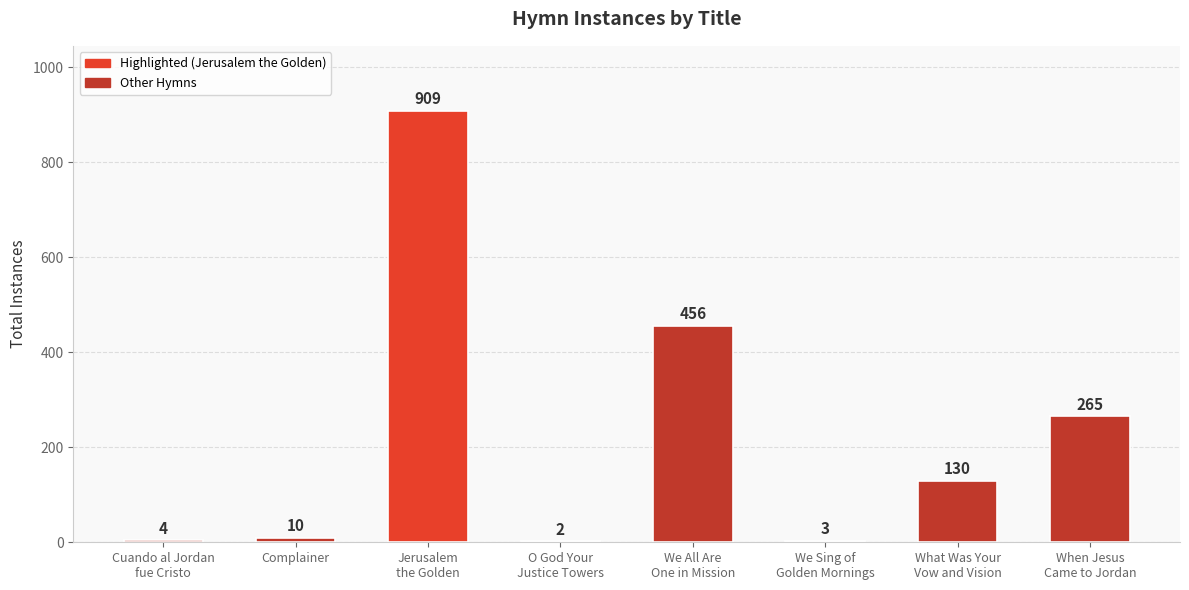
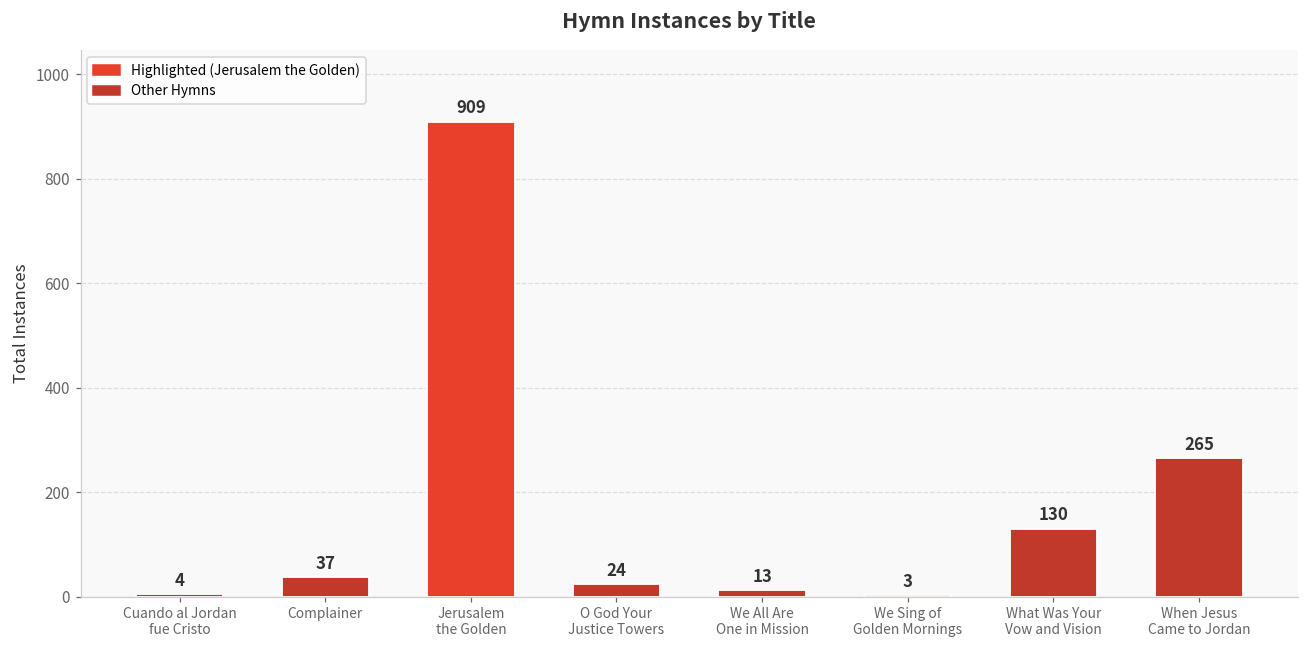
Complainer: 10 -> 37
O God Your Justice Towers: 2 -> 24
We All Are One in Mission: 456 -> 13
